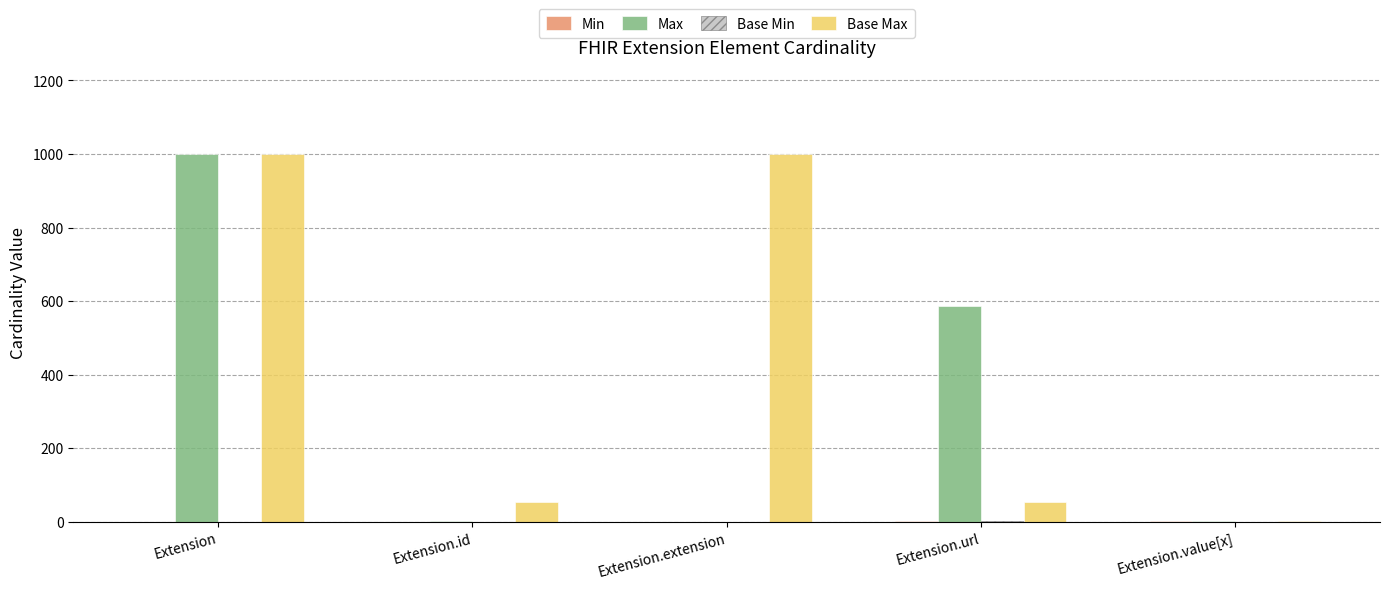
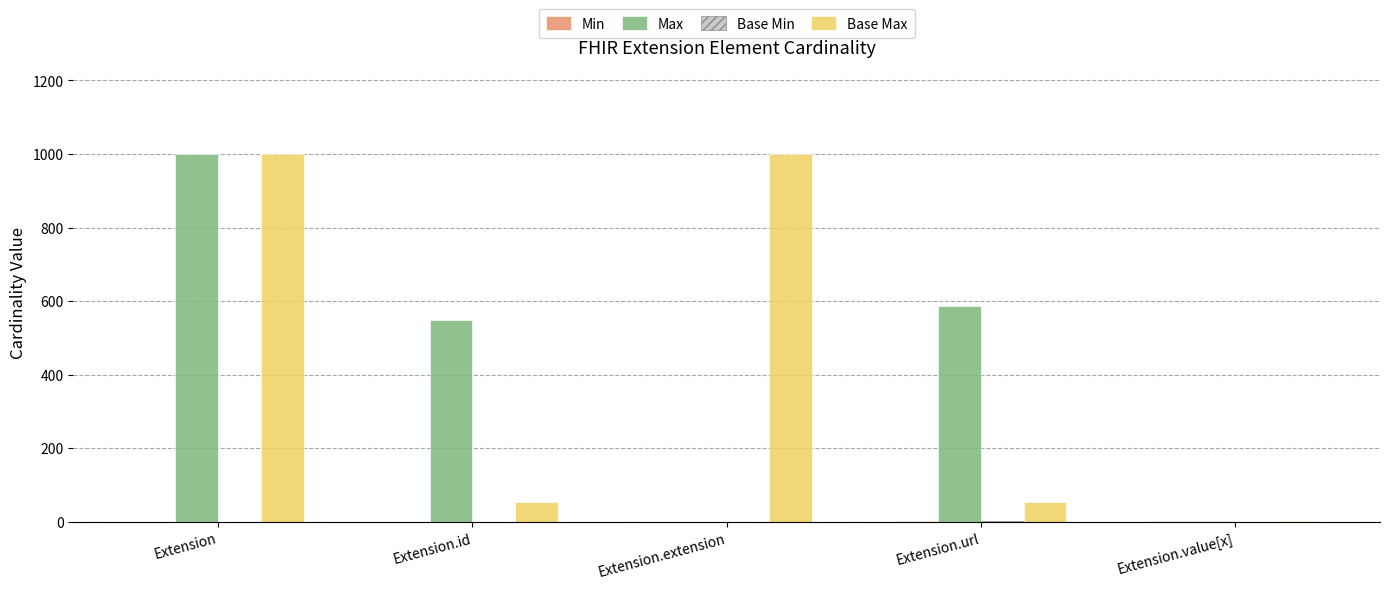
Max, Extension.id: 0 -> 550
